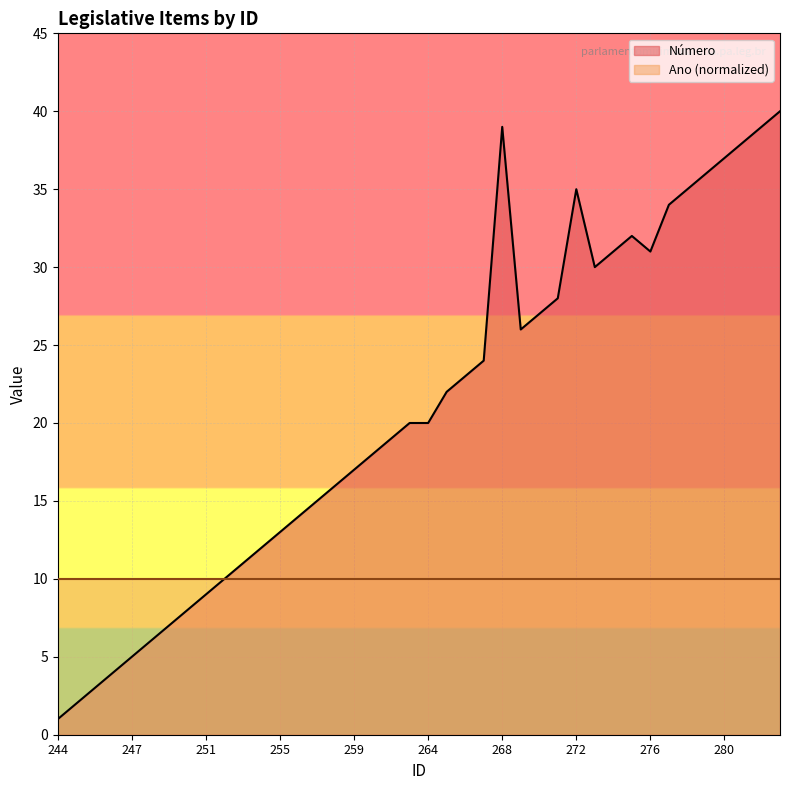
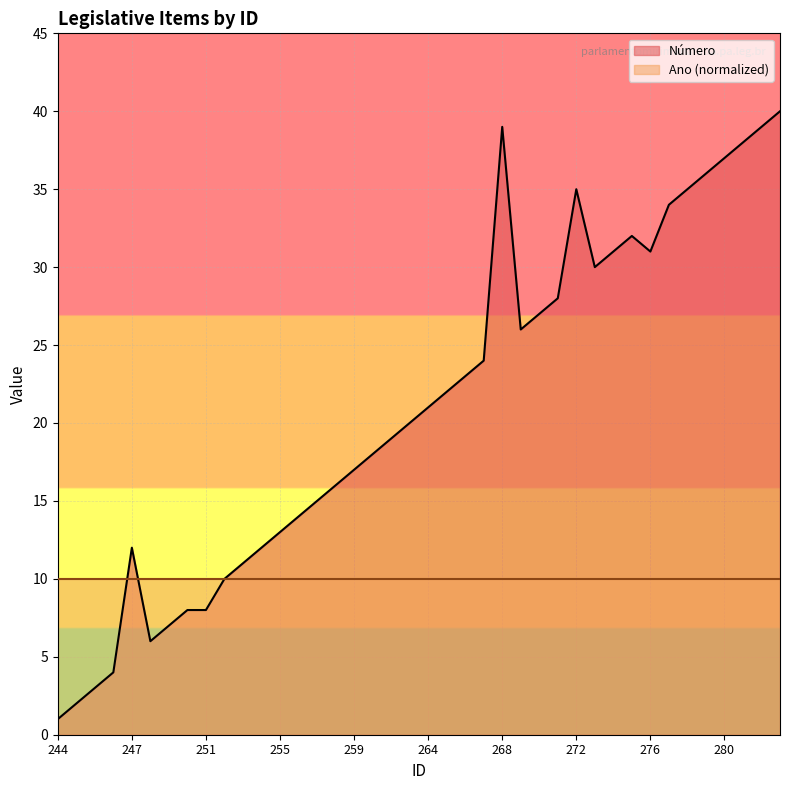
Número, 247: 5 -> 12
Número, 251: 9 -> 8
Número, 264: 20 -> 21
